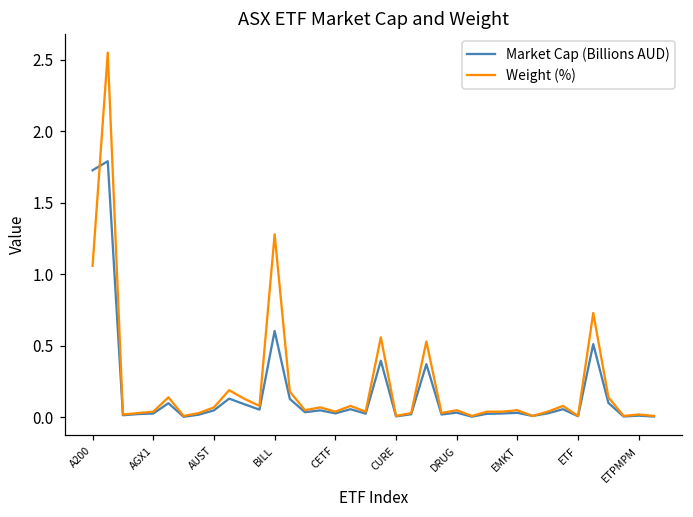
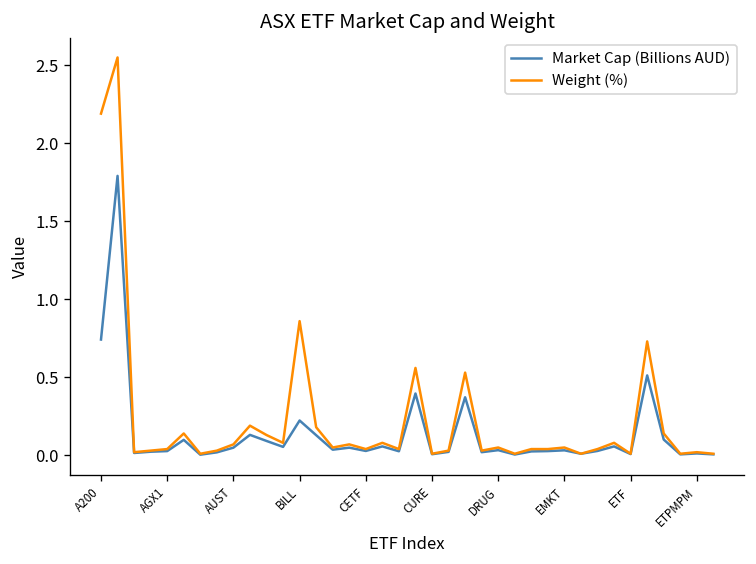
Market Cap (Billions AUD), A200: 1.73 -> 0.74
Weight (%), A200: 1.06 -> 2.19
Market Cap (Billions AUD), BILL: 0.60 -> 0.22
Weight (%), BILL: 1.28 -> 0.86
